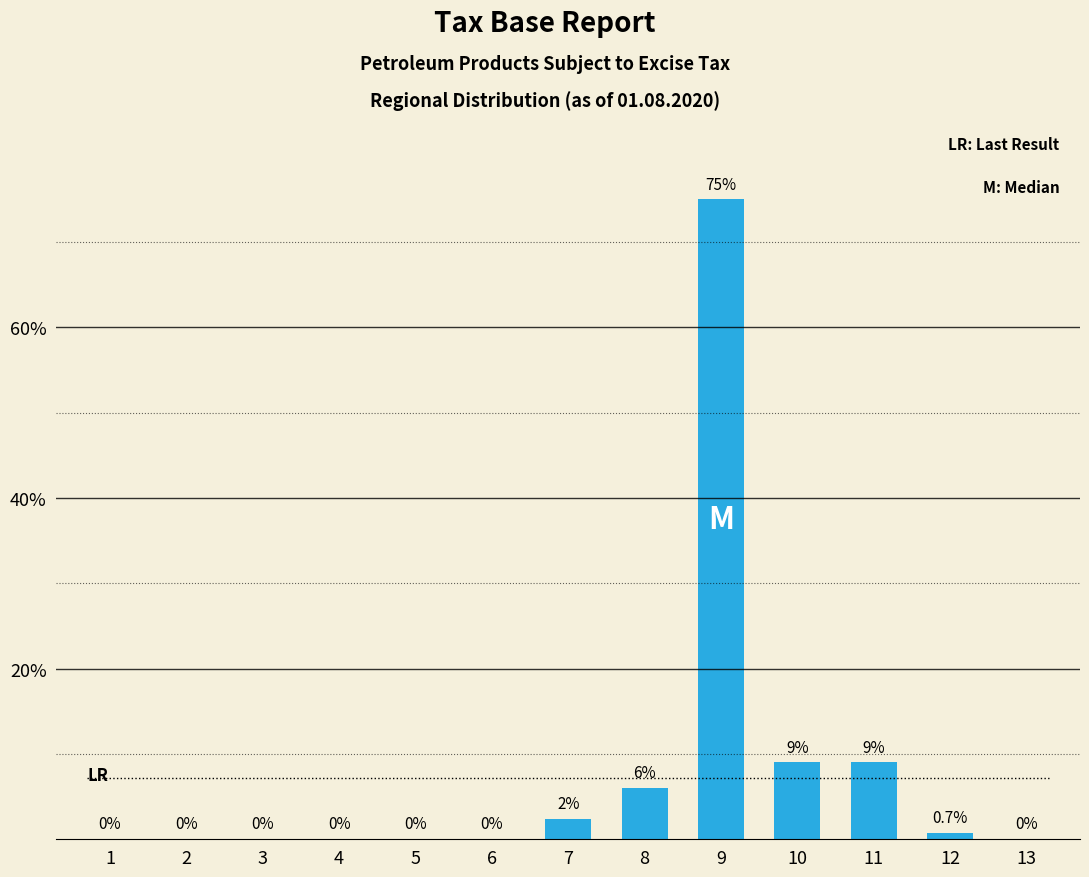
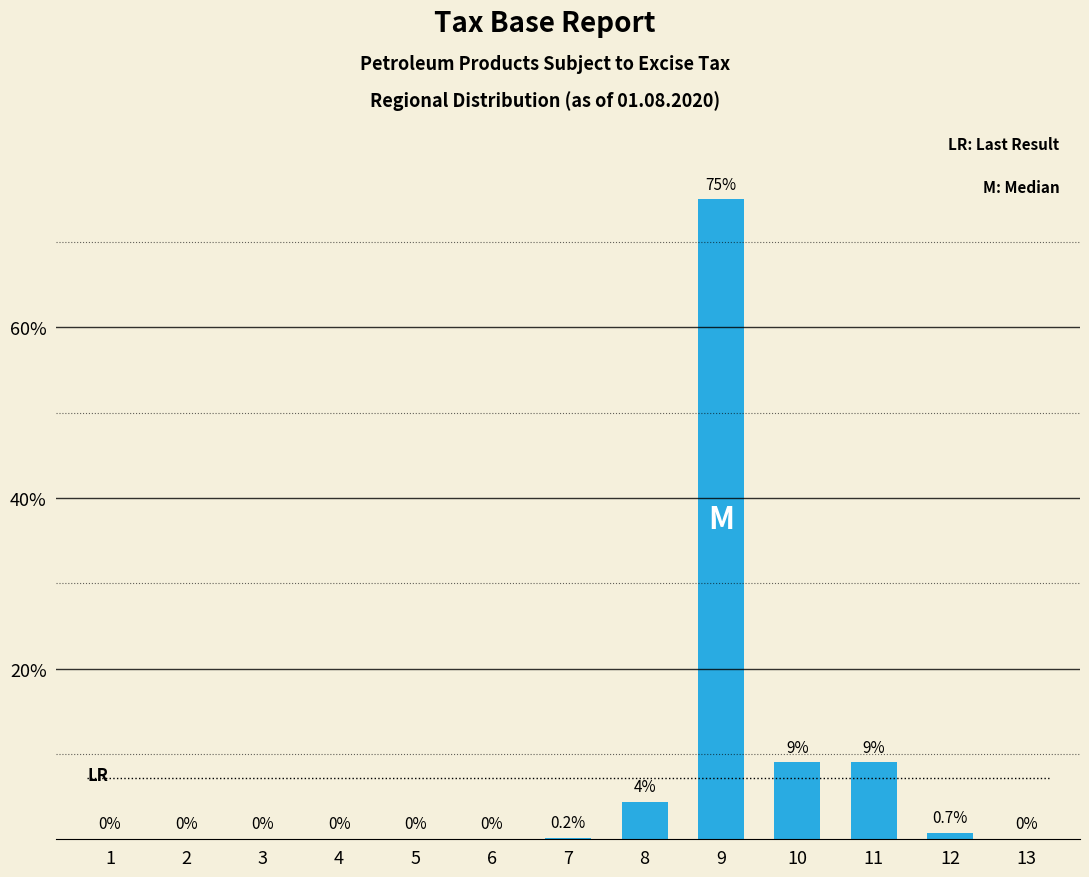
7: 2% -> 0.2%
8: 6% -> 4%
